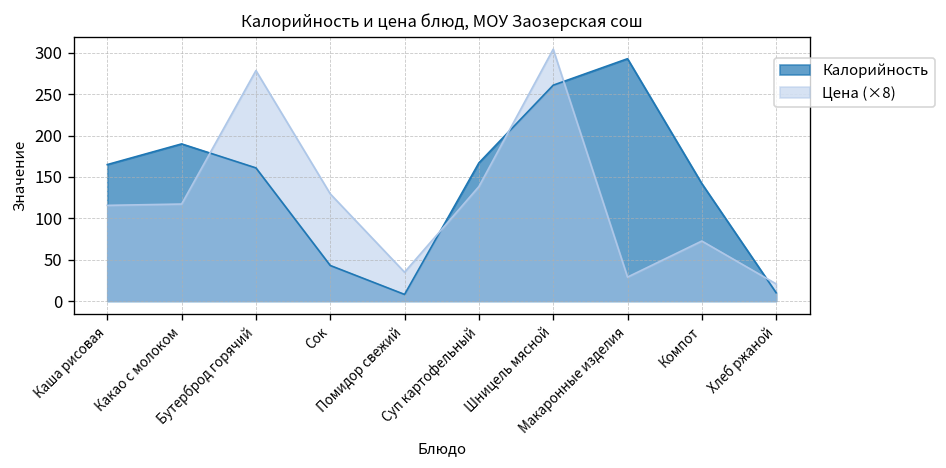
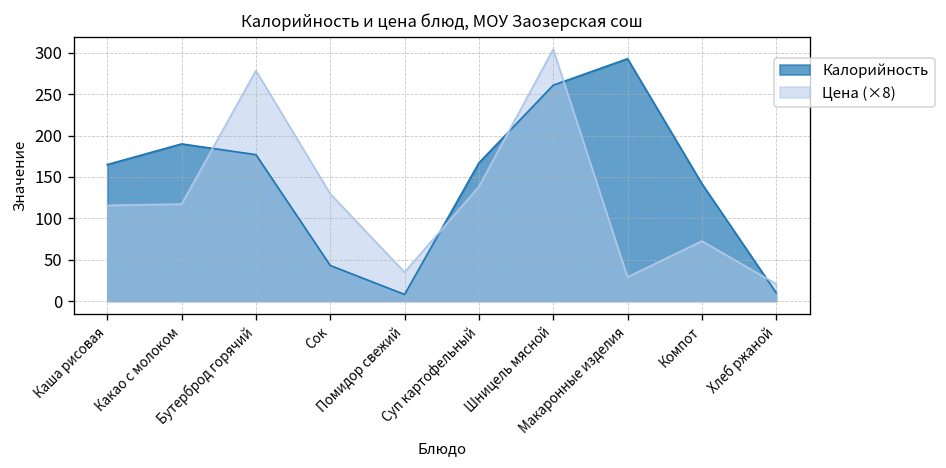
Калорийность, Бутерброд горячий: 160 -> 180
